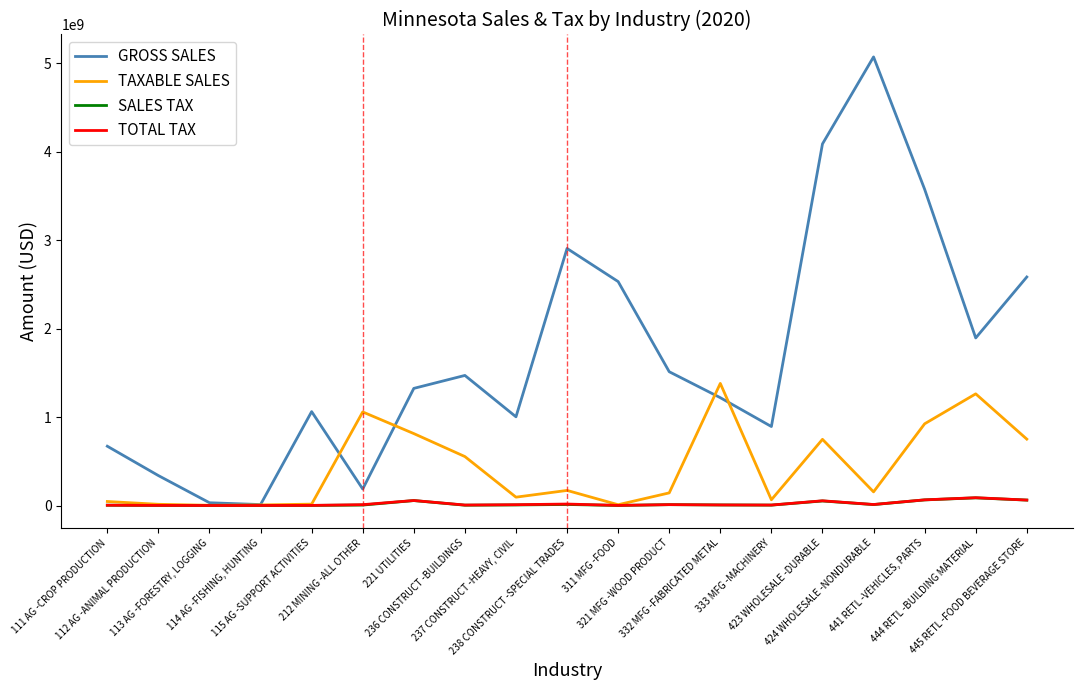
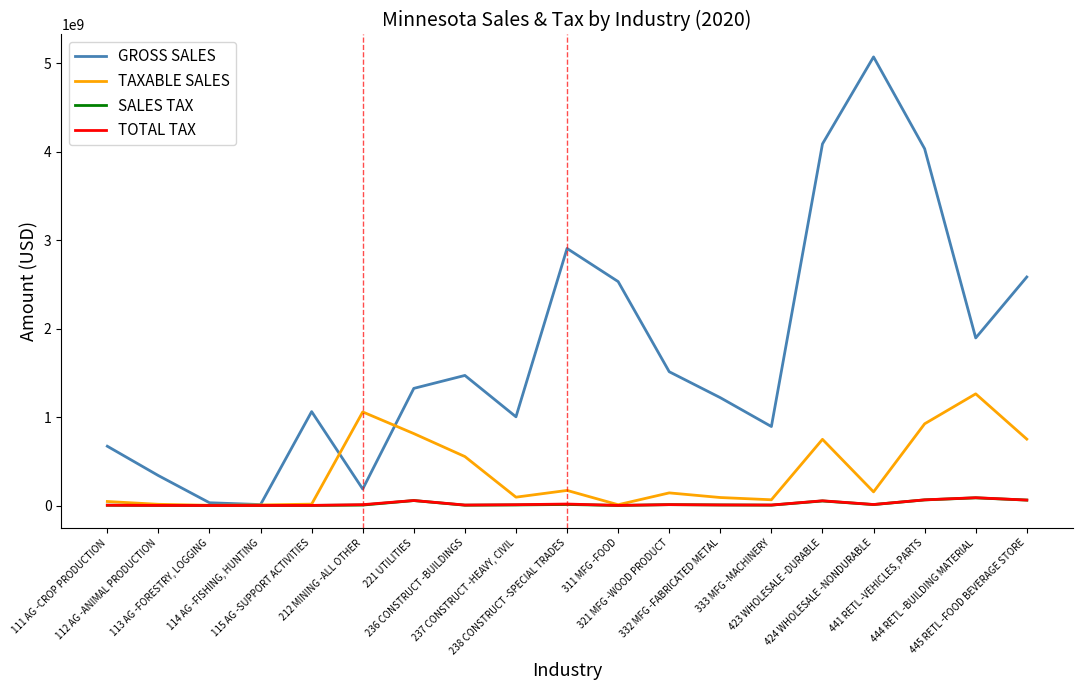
TAXABLE SALES, 332 MFG -FABRICATED METAL: 1400000000 -> 100000000
GROSS SALES, 441 RETL -VEHICLES, PARTS: 3600000000 -> 4000000000
